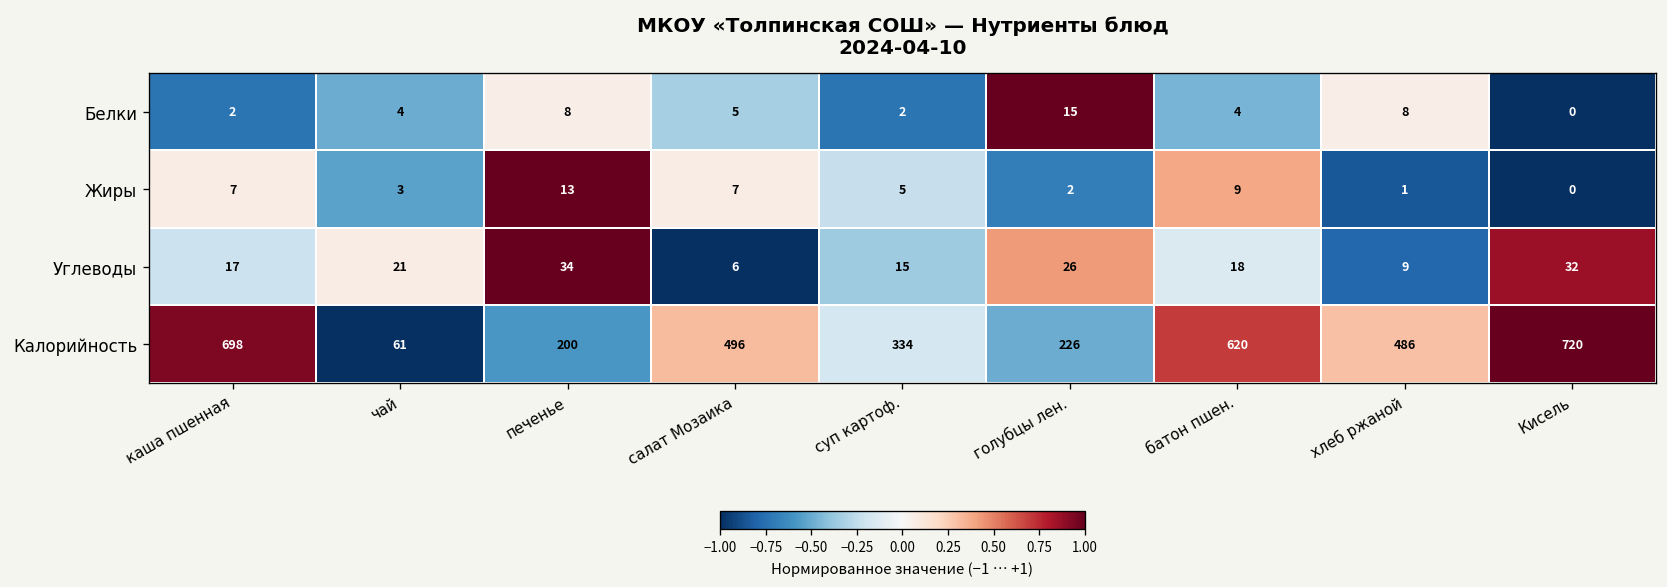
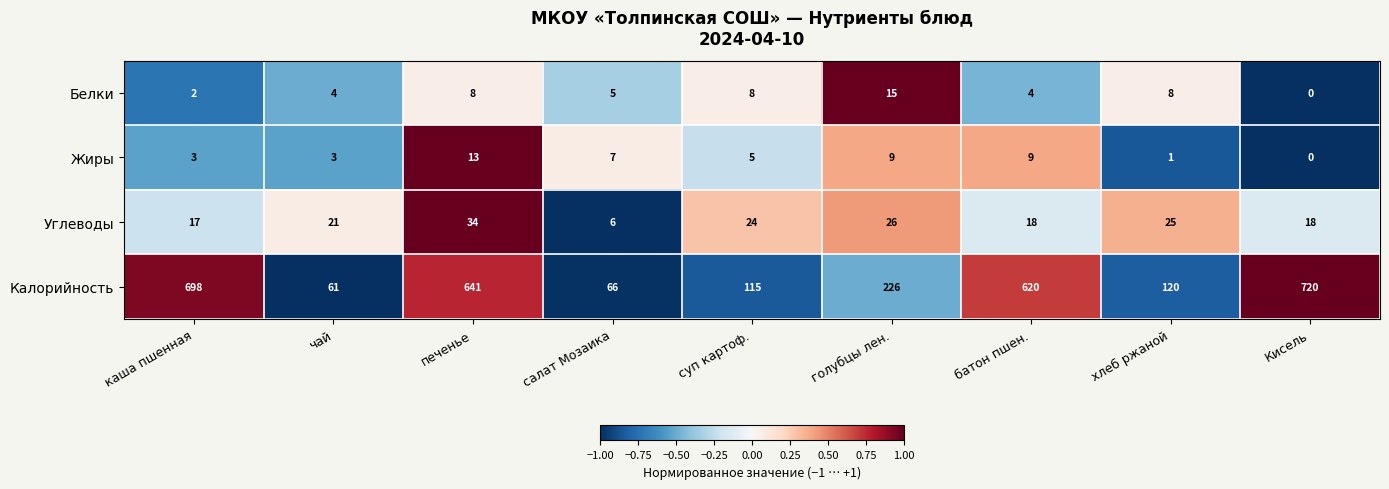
Белки, суп картоф.: 2 -> 8
Жиры, каша пшенная: 7 -> 3
Жиры, голубцы лен.: 2 -> 9
Углеводы, суп картоф.: 15 -> 24
Углеводы, хлеб ржаной: 9 -> 25
Углеводы, Кисель: 32 -> 18
Калорийность, печенье: 200 -> 641
Калорийность, салат Мозаика: 496 -> 66
Калорийность, суп картоф.: 334 -> 115
Калорийность, хлеб ржаной: 486 -> 120
